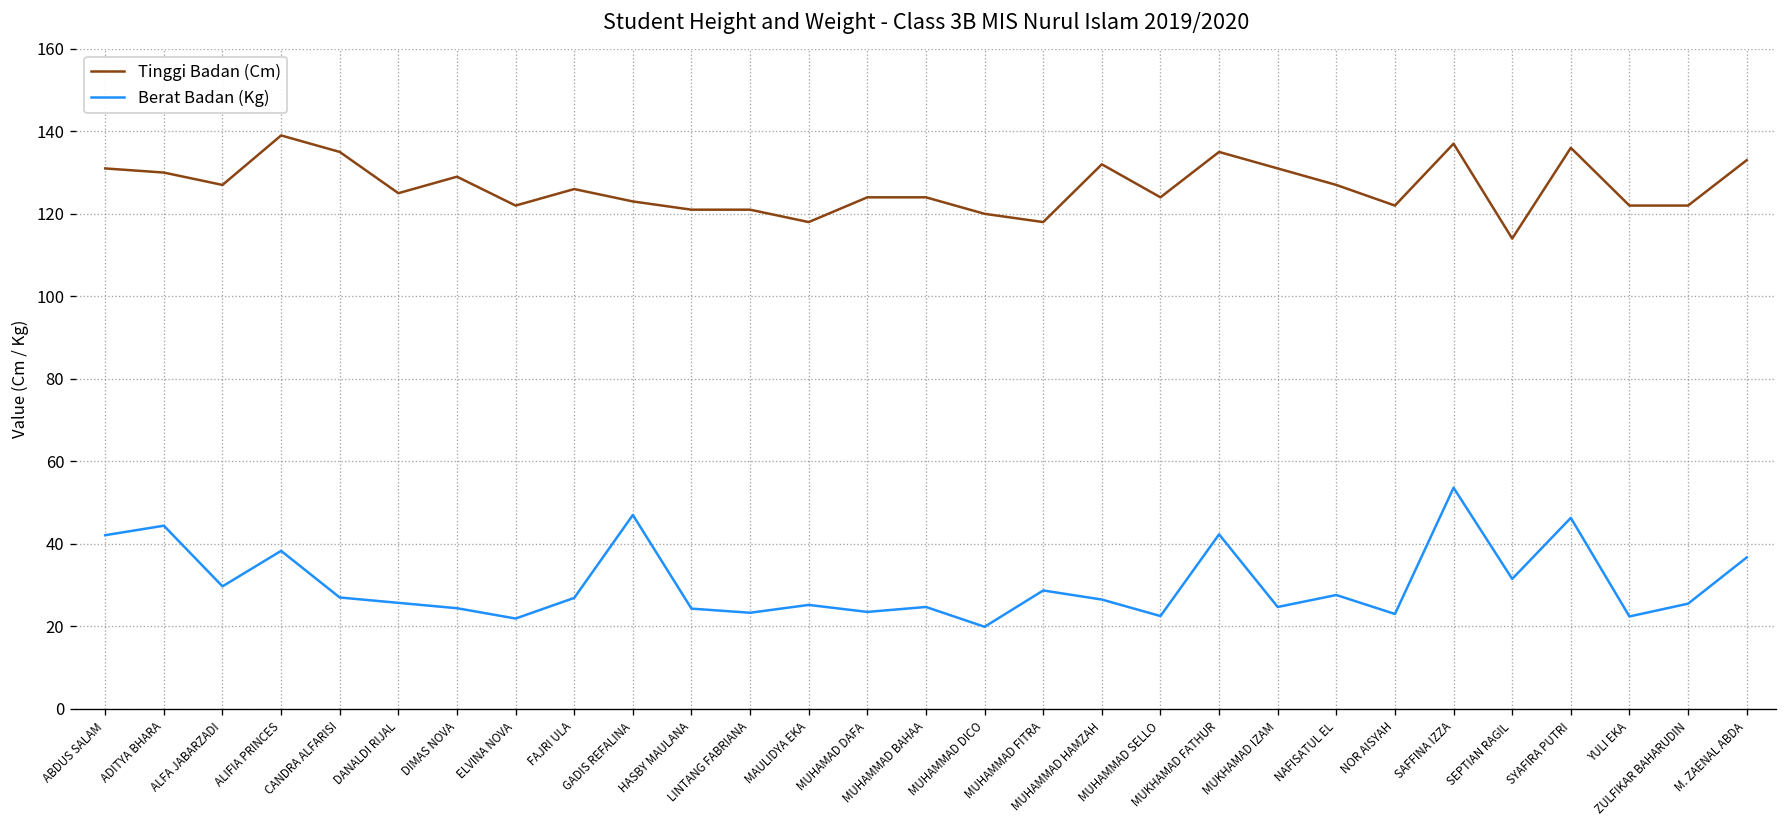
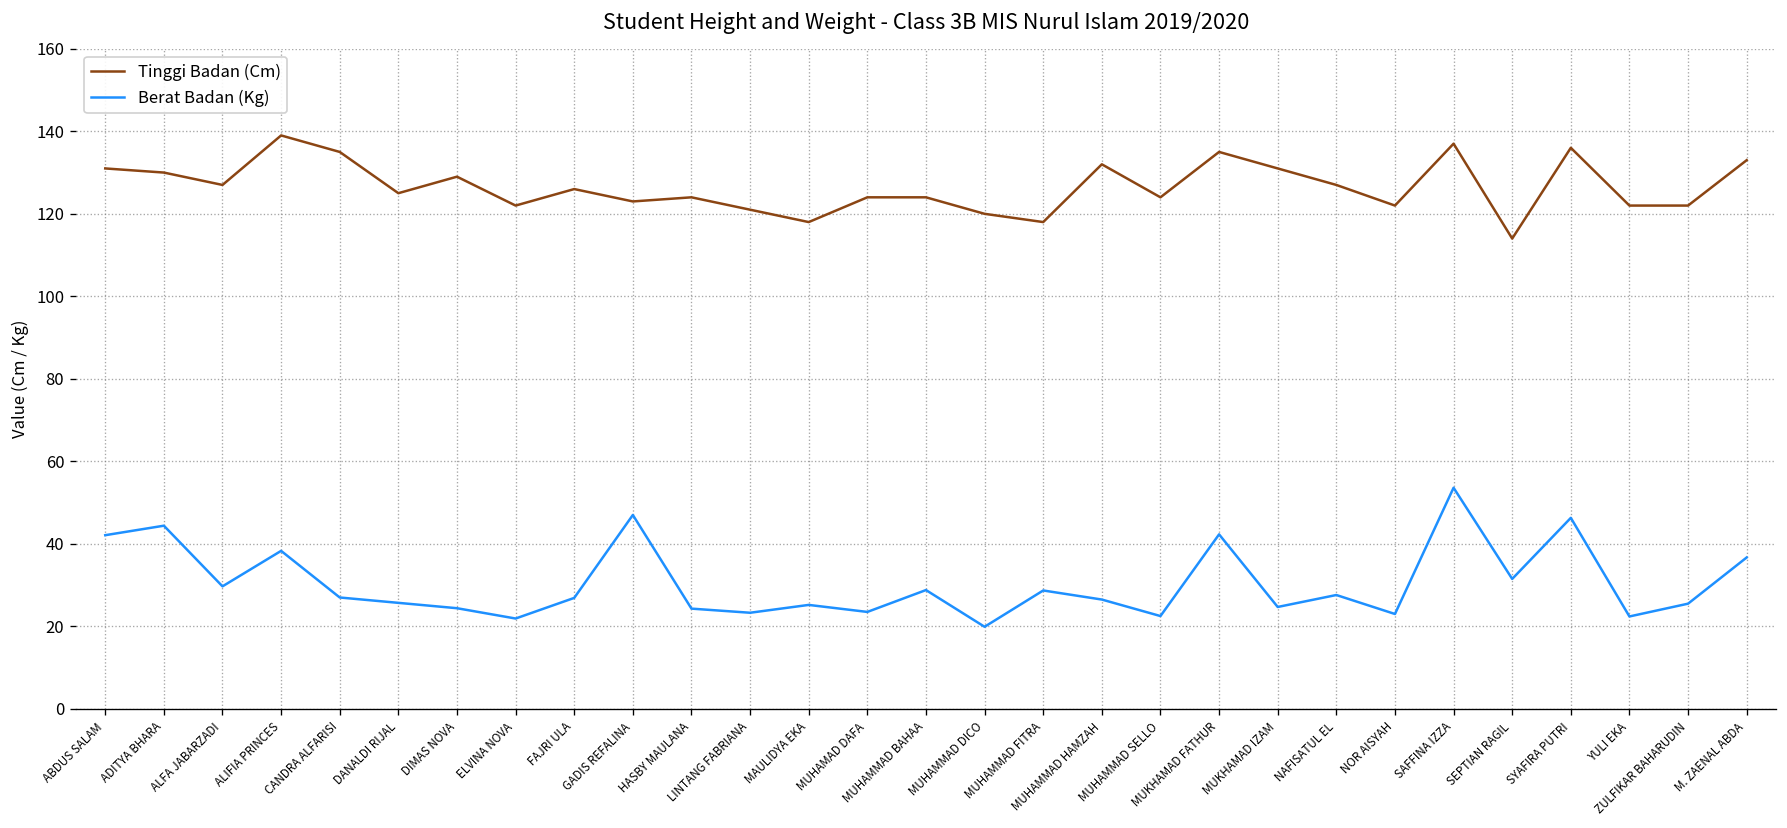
Tinggi Badan (Cm), HASBY MAULANA: 121 -> 124
Berat Badan (Kg), MUHAMMAD BAHAA: 25 -> 29
